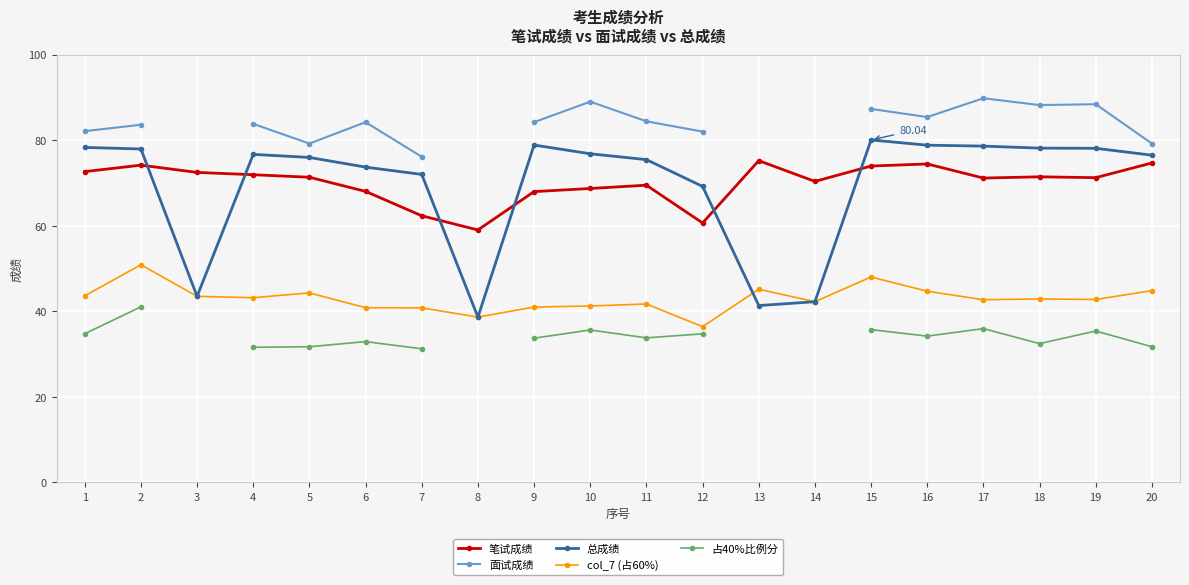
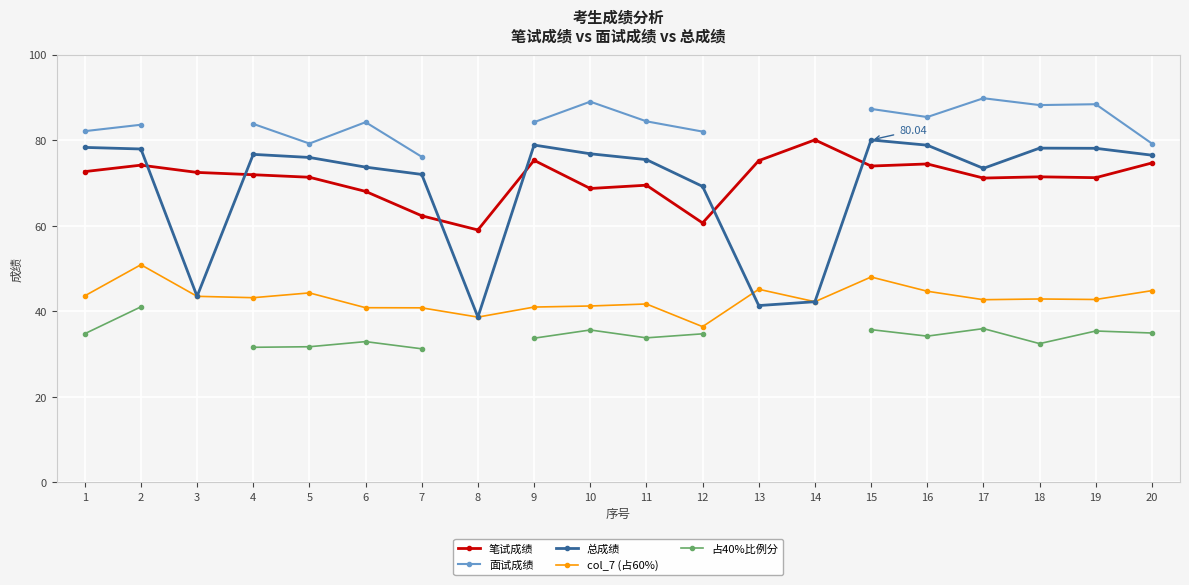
笔试成绩, 9: 68 -> 75
笔试成绩, 14: 70 -> 80
总成绩, 17: 79 -> 73
占40%比例分, 20: 32 -> 35
